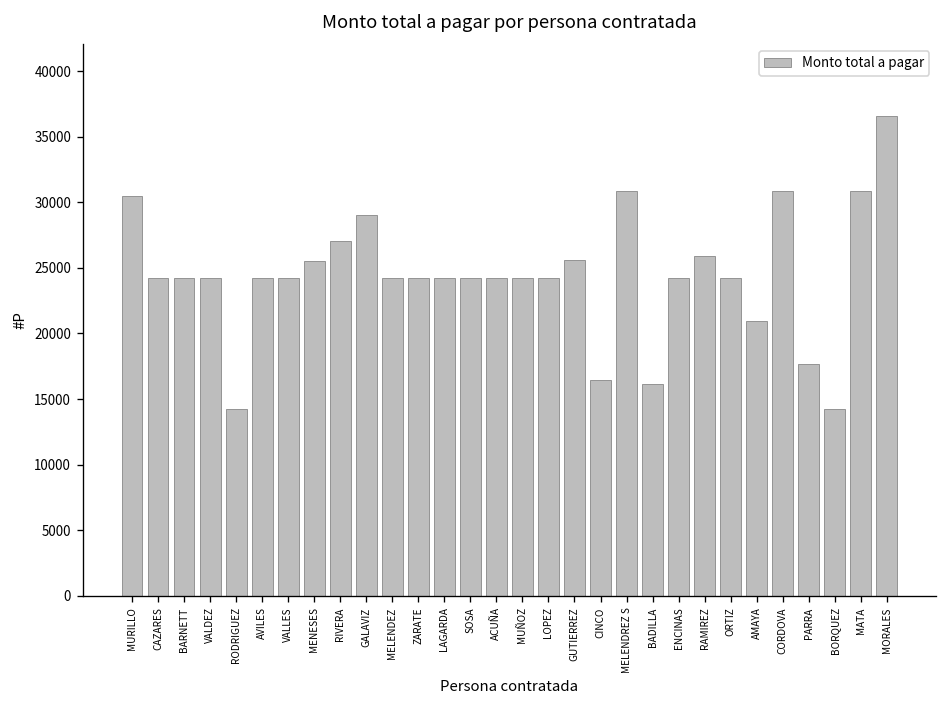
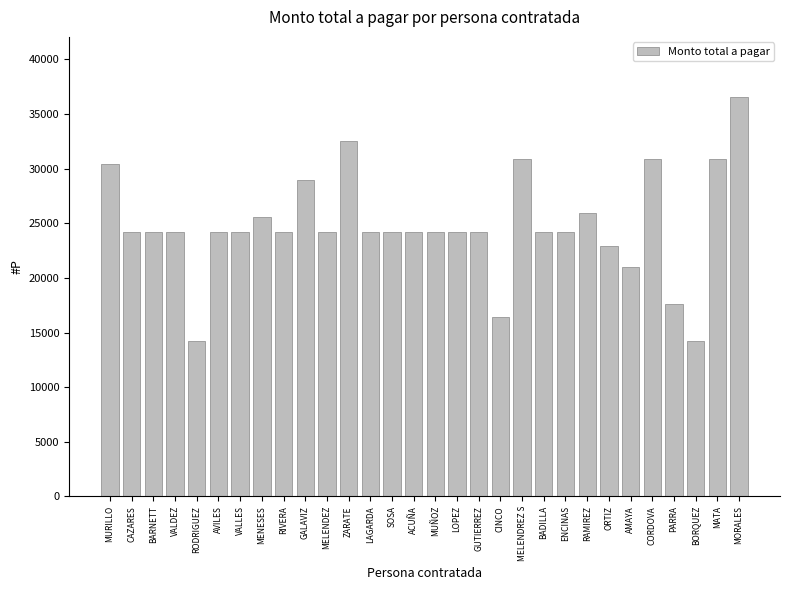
RIVERA: 27100 -> 24200
ZARATE: 24200 -> 32500
GUTIERREZ: 25600 -> 24200
BADILLA: 16200 -> 24200
ORTIZ: 24200 -> 23000
